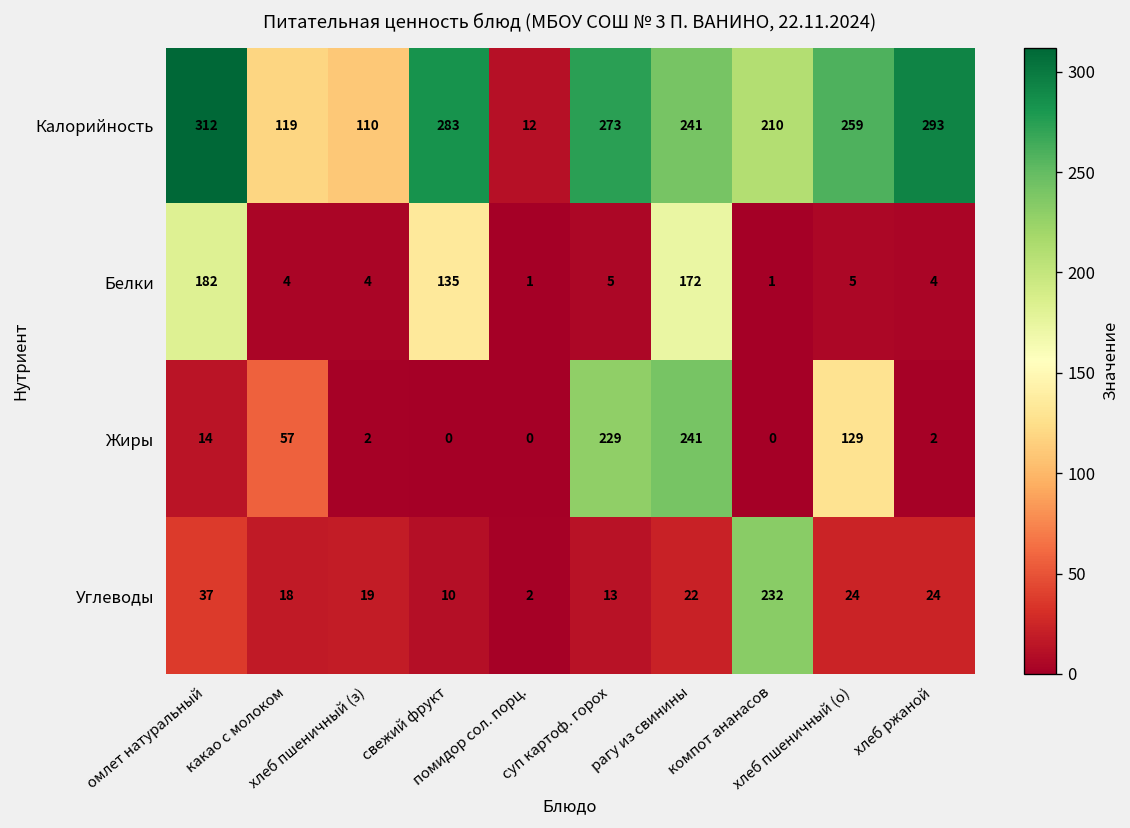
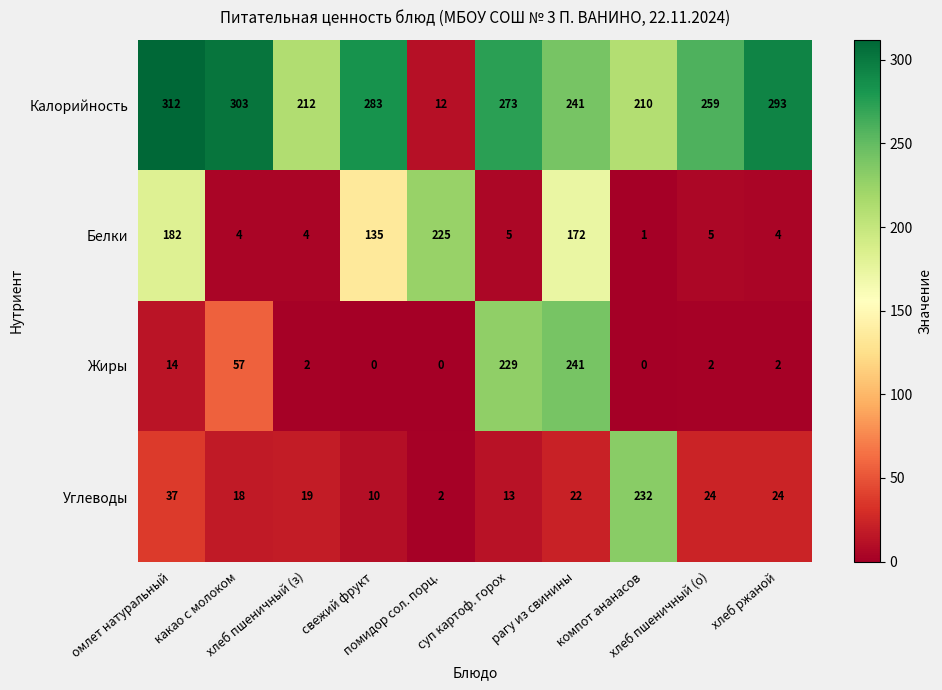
Калорийность, какао с молоком: 119 -> 303
Калорийность, хлеб пшеничный (з): 110 -> 212
Белки, помидор сол. порц.: 1 -> 225
Жиры, хлеб пшеничный (о): 129 -> 2
